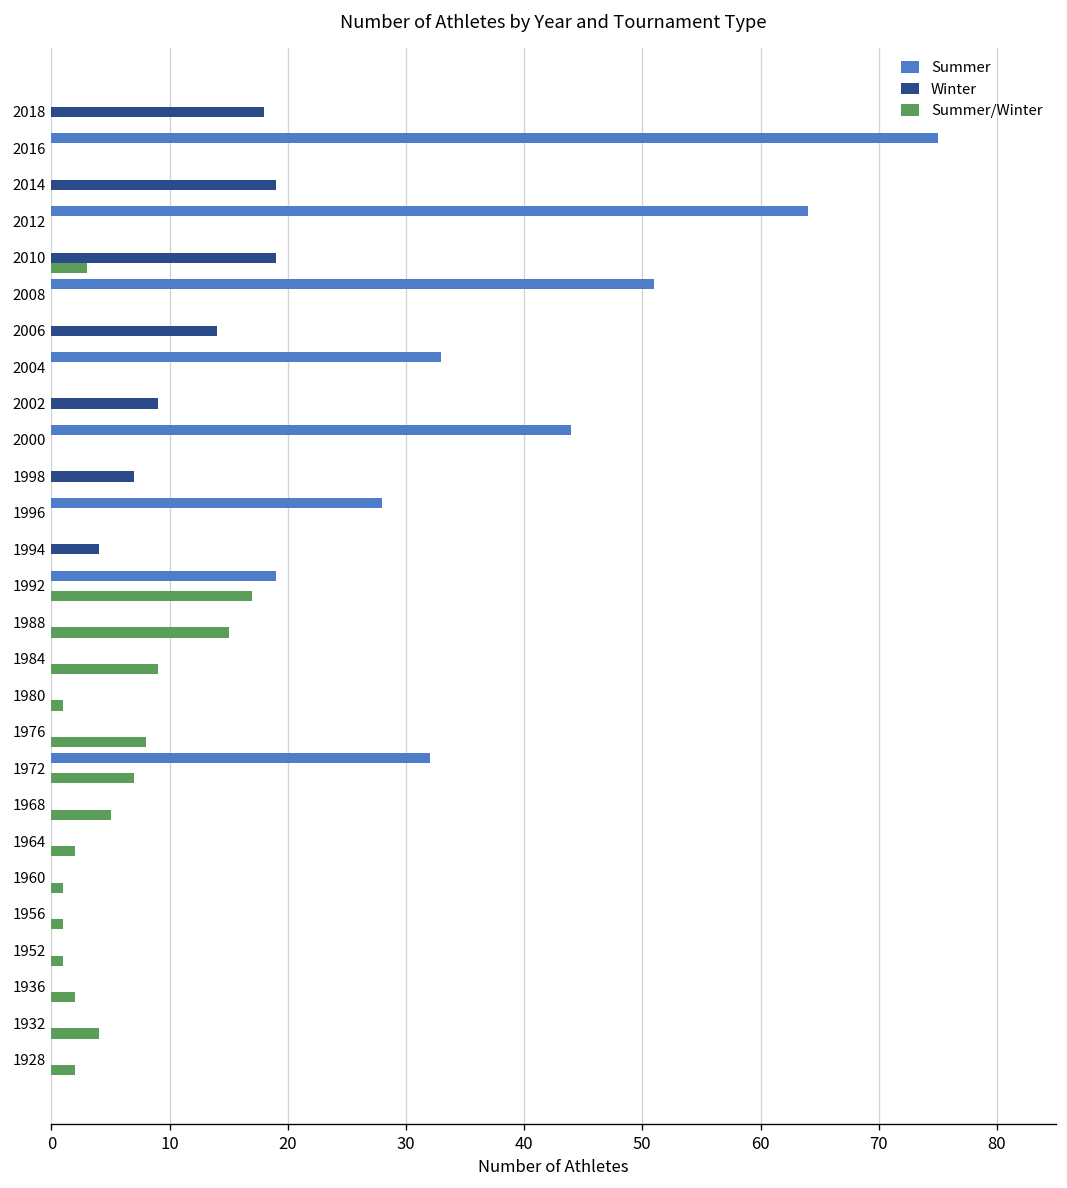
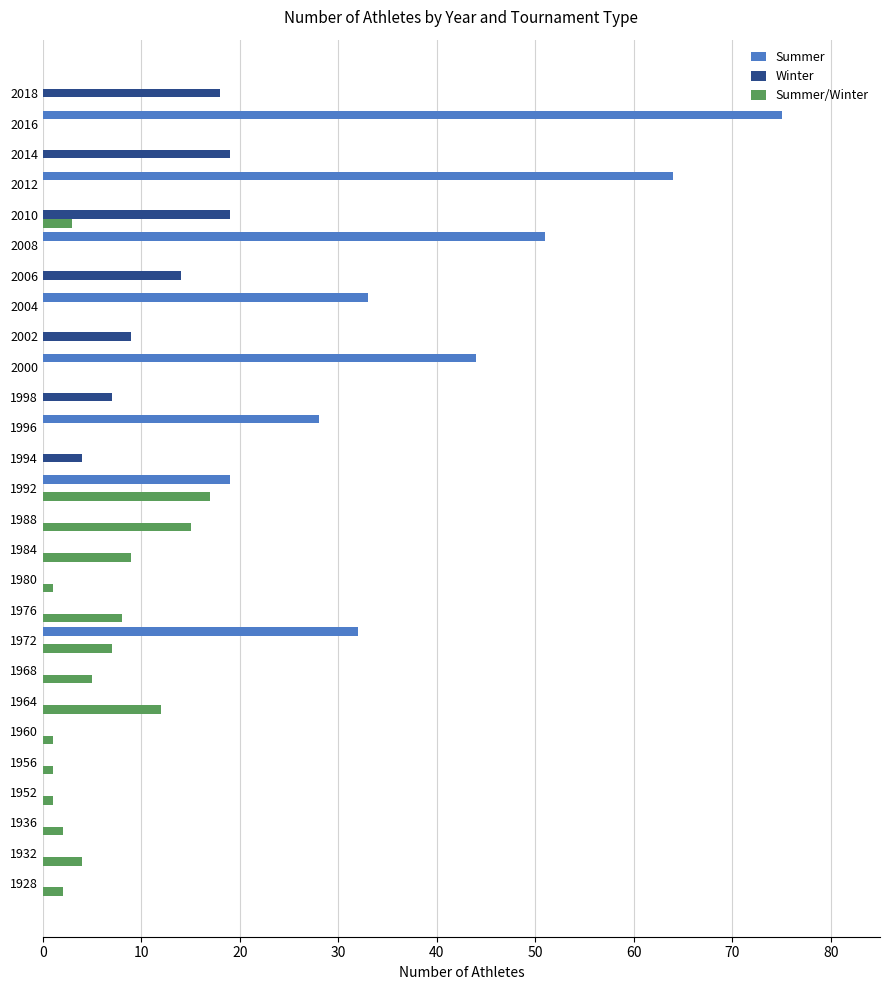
Summer/Winter, 1964: 2 -> 12
